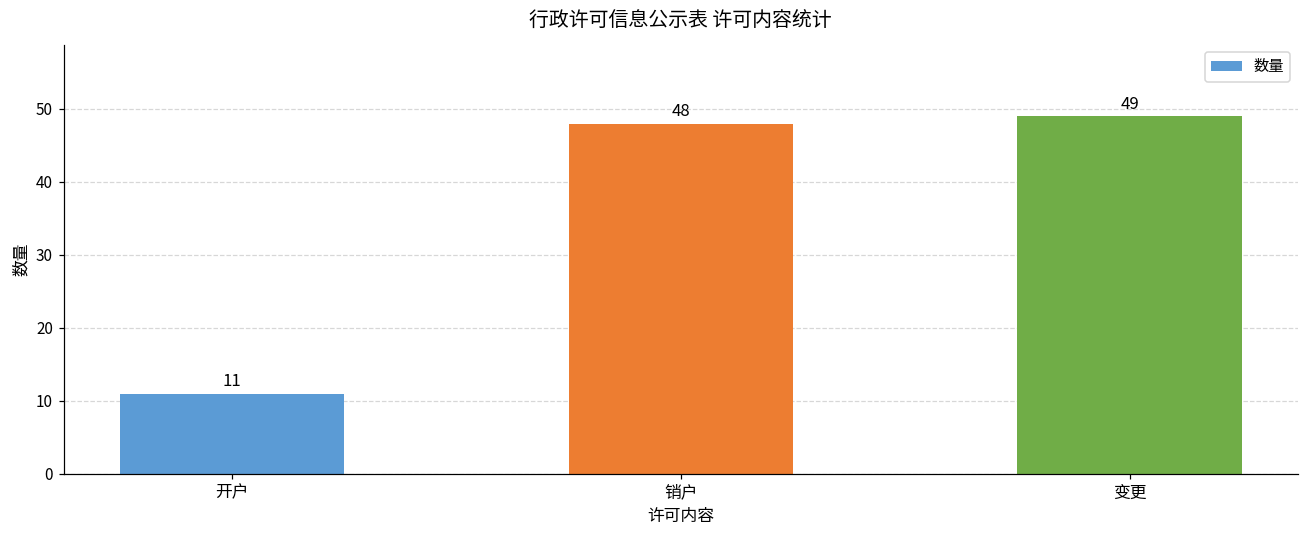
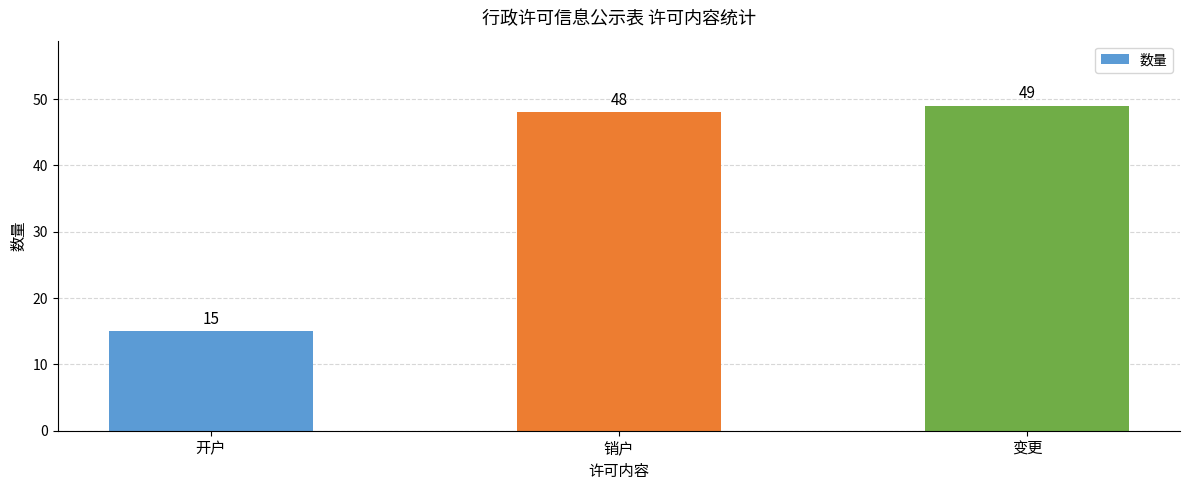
开户: 11 -> 15
